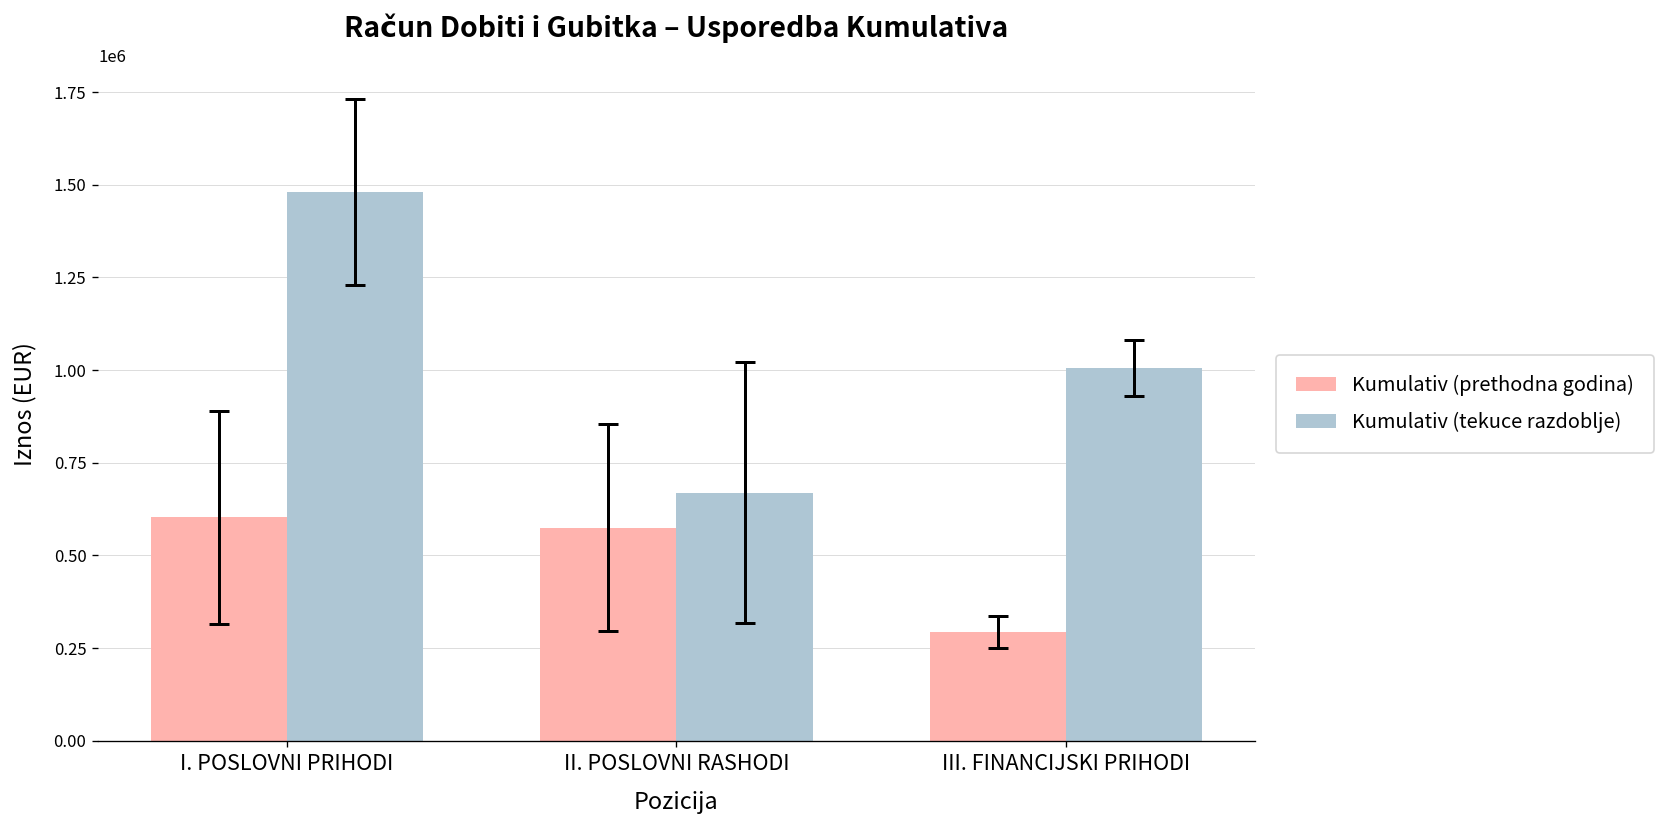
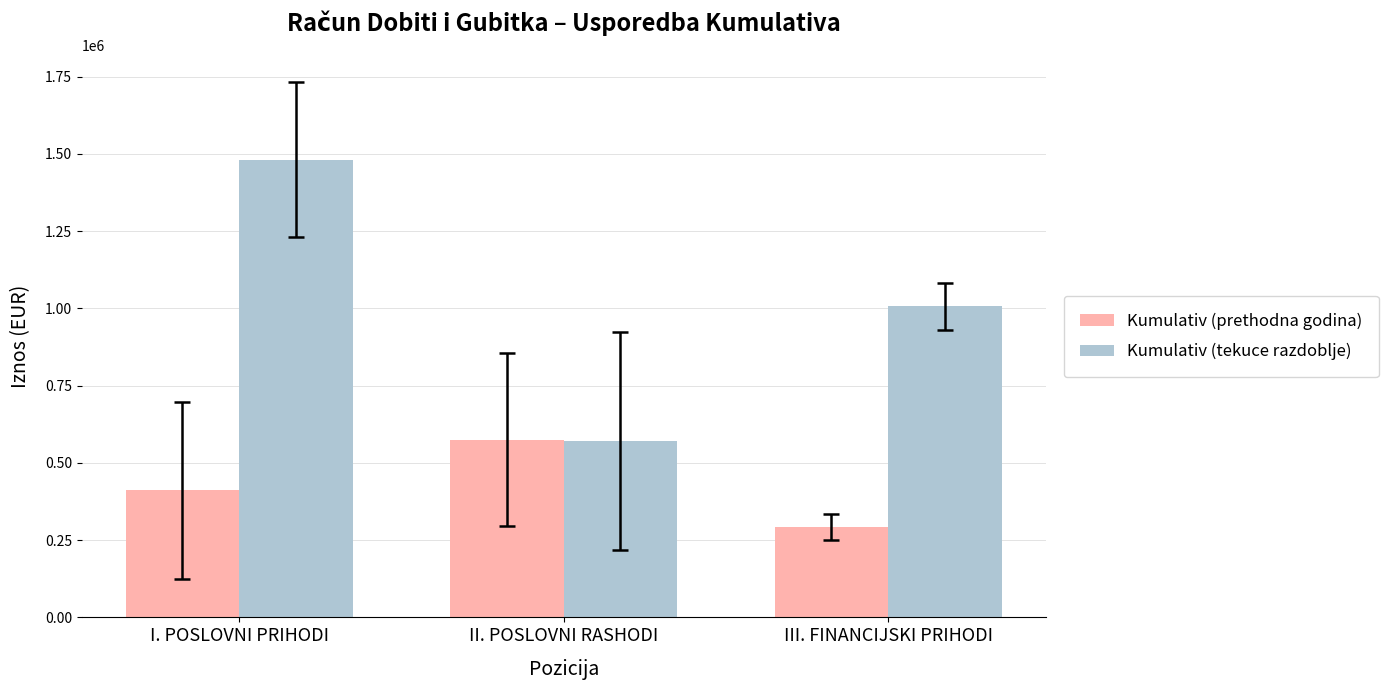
Kumulativ (prethodna godina), I. POSLOVNI PRIHODI: 600000 -> 410000
Kumulativ (tekuce razdoblje), II. POSLOVNI RASHODI: 670000 -> 570000
